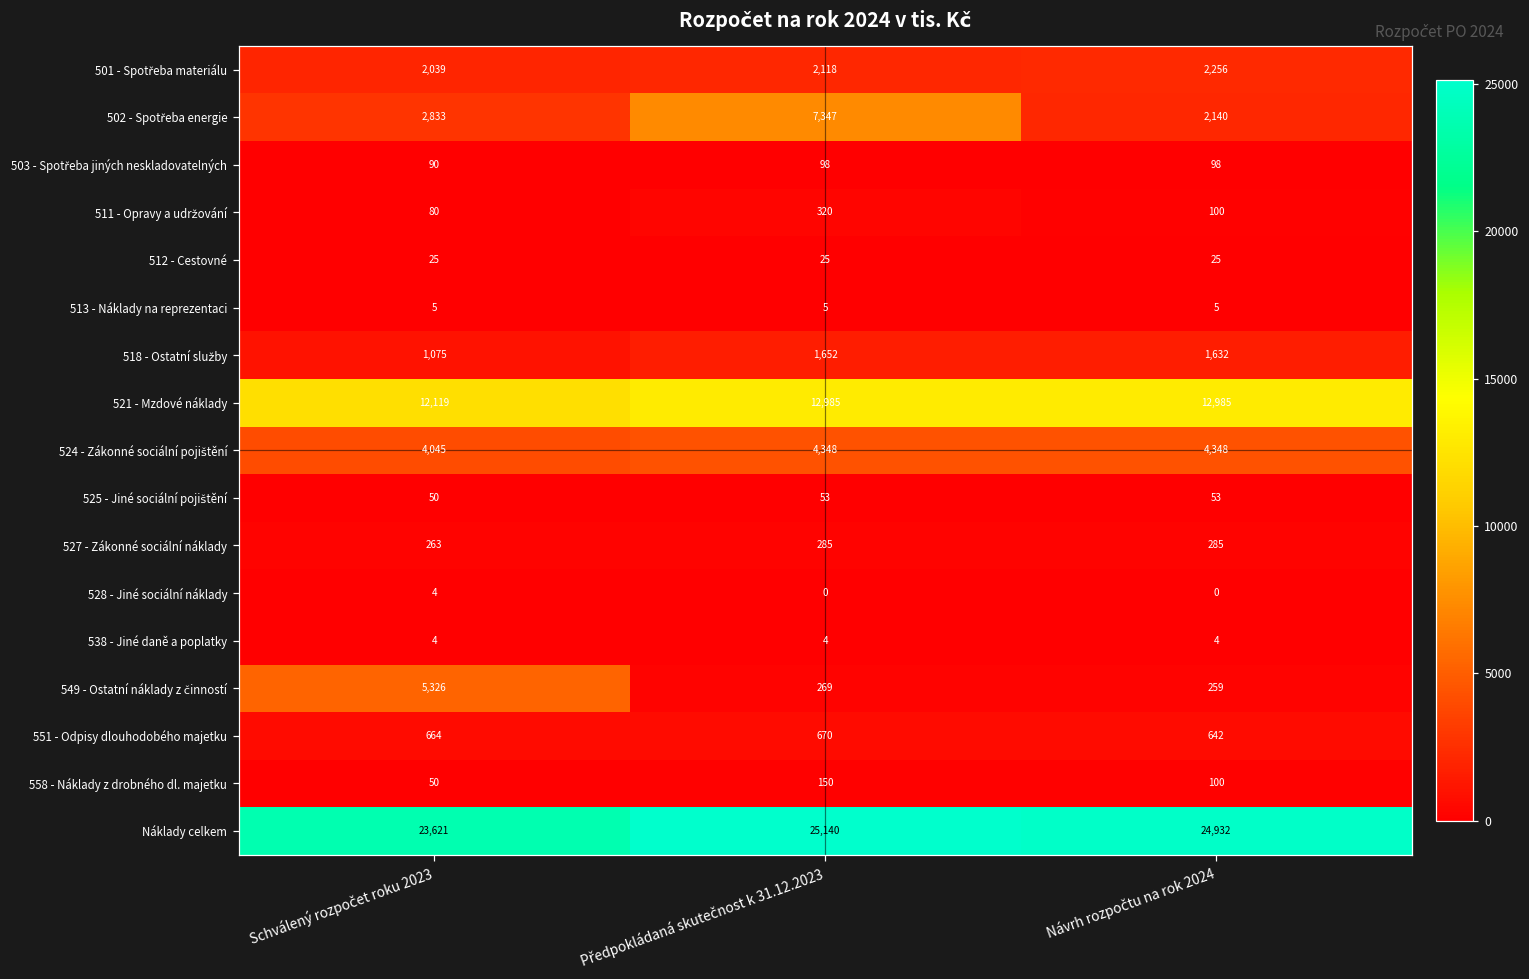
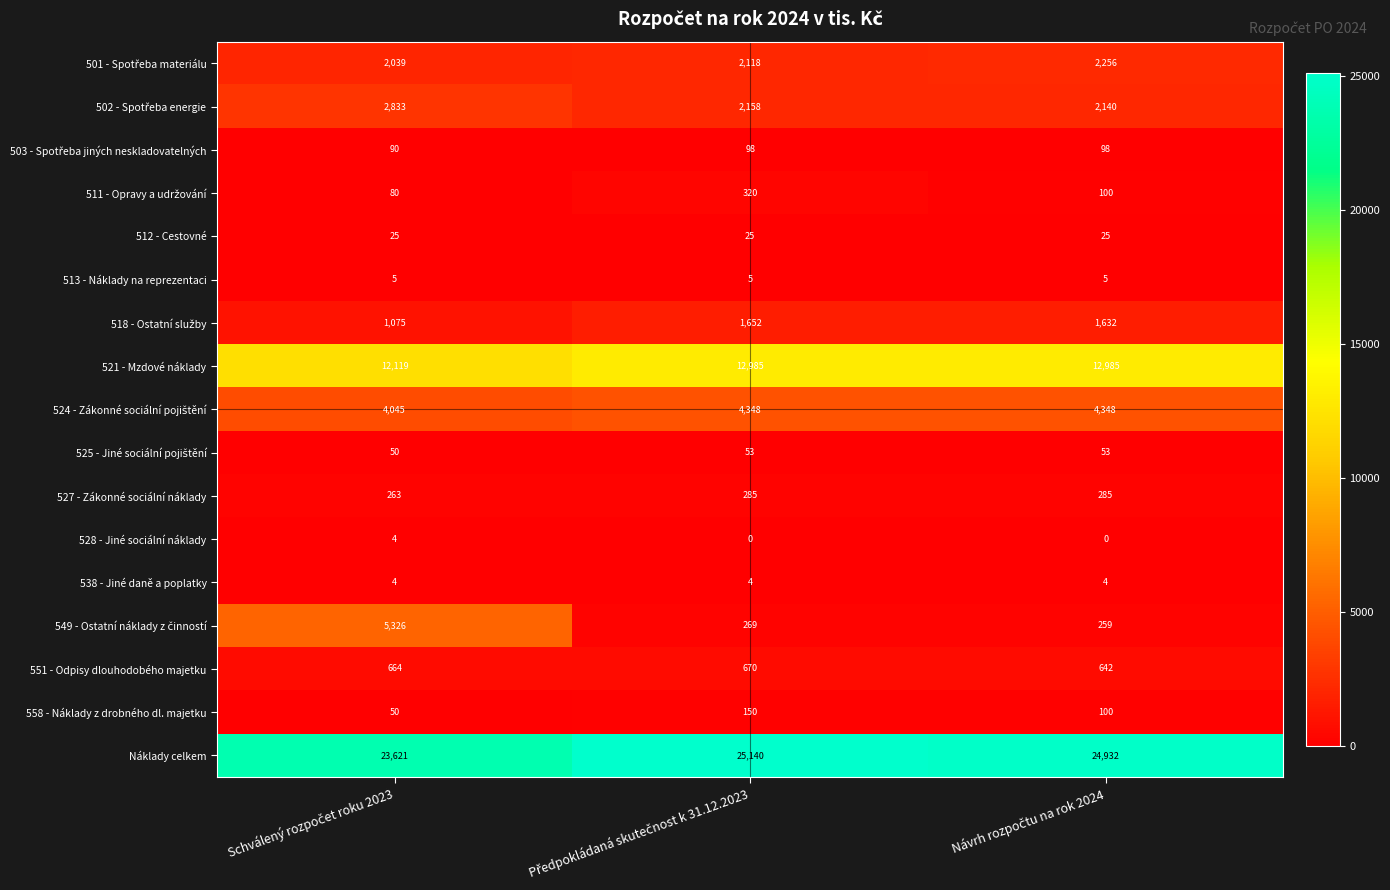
502 - Spotřeba energie, Předpokládaná skutečnost k 31.12.2023: 7,347 -> 2,158
